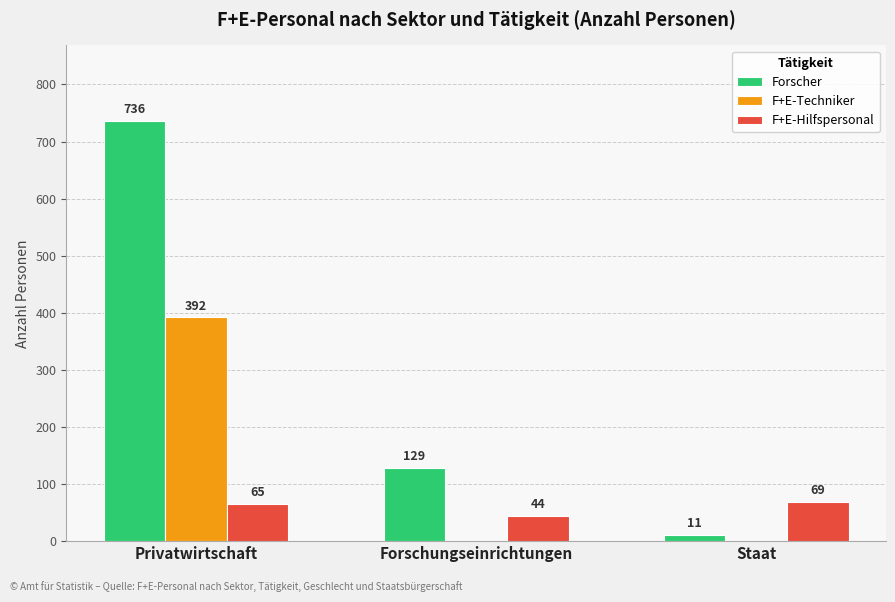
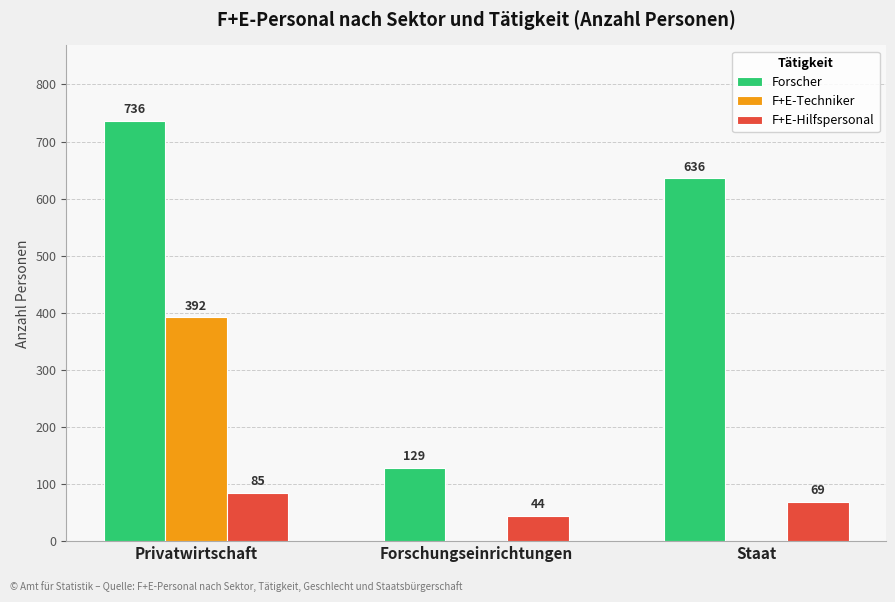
F+E-Hilfspersonal, Privatwirtschaft: 65 -> 85
Forscher, Staat: 11 -> 636
